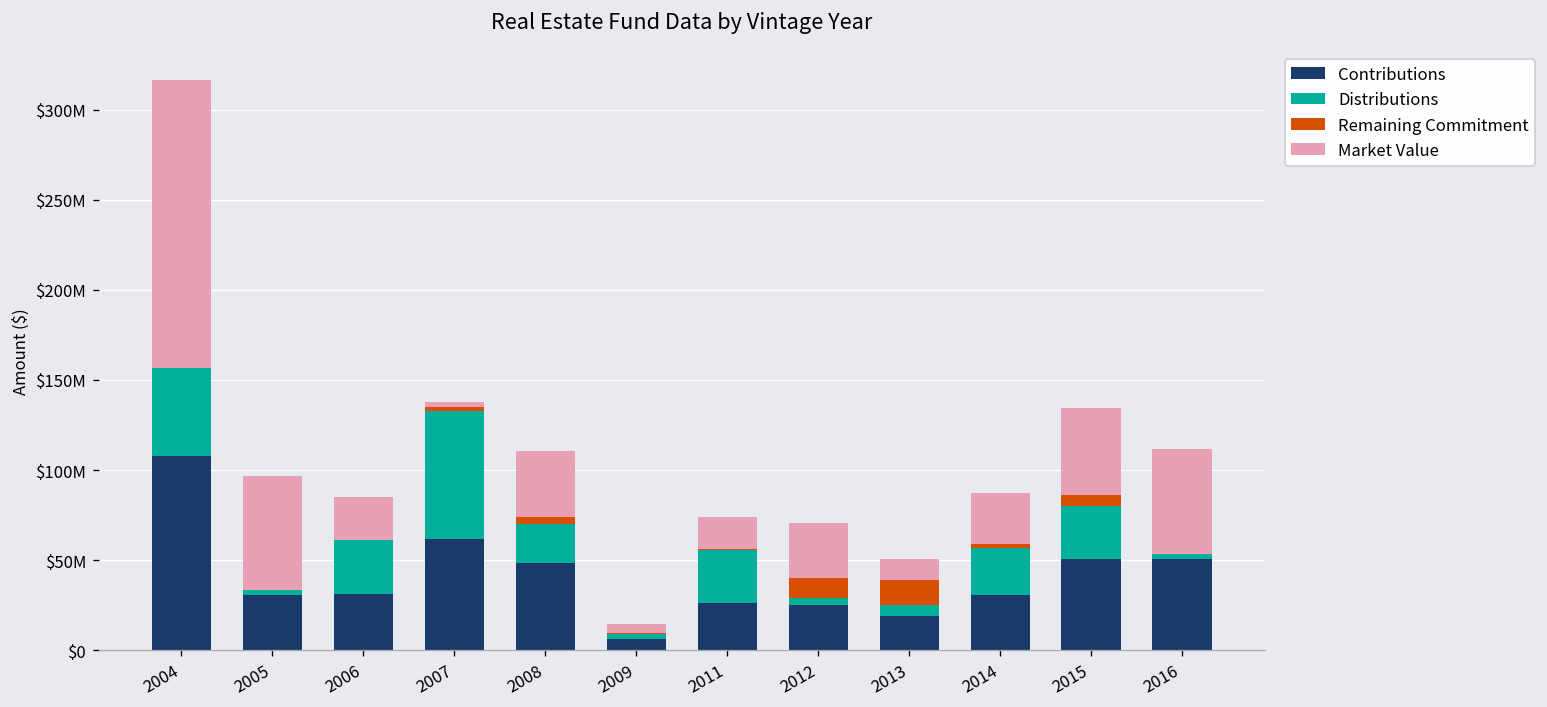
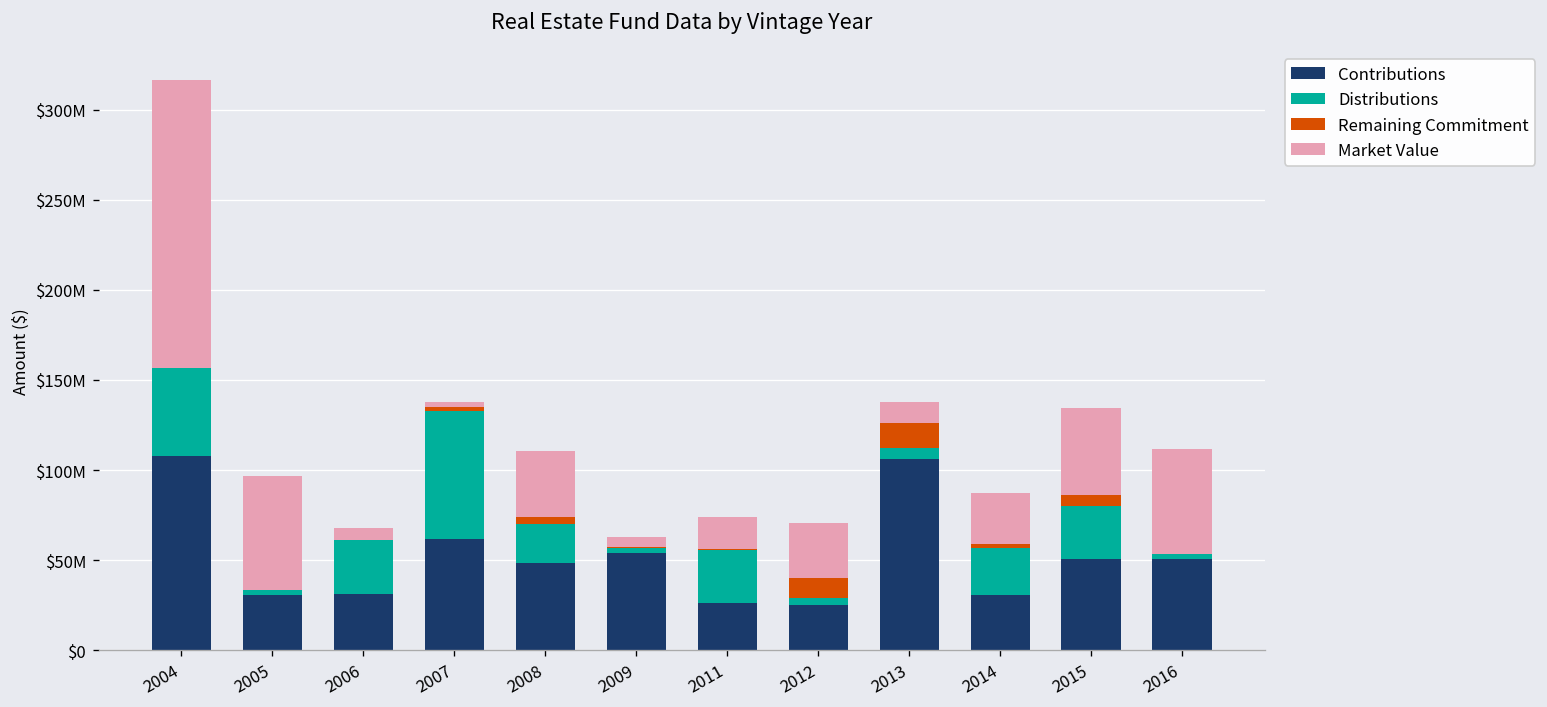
Market Value, 2006: $24000000 -> $7000000
Contributions, 2009: $6000000 -> $54000000
Contributions, 2013: $19000000 -> $106000000
